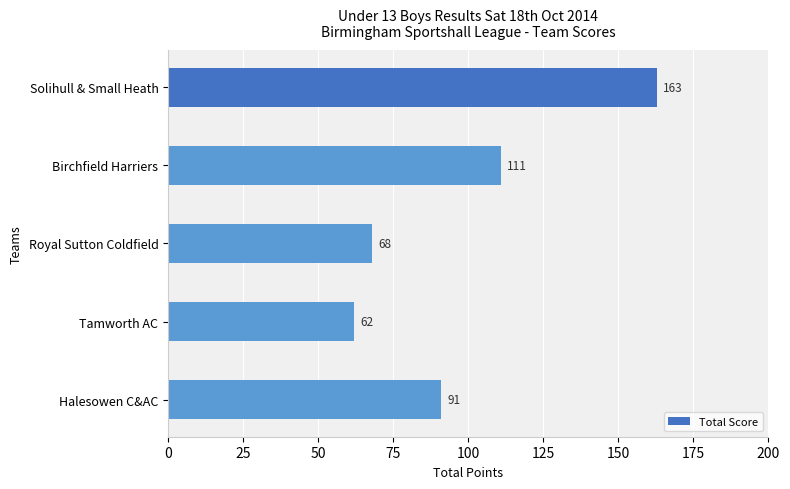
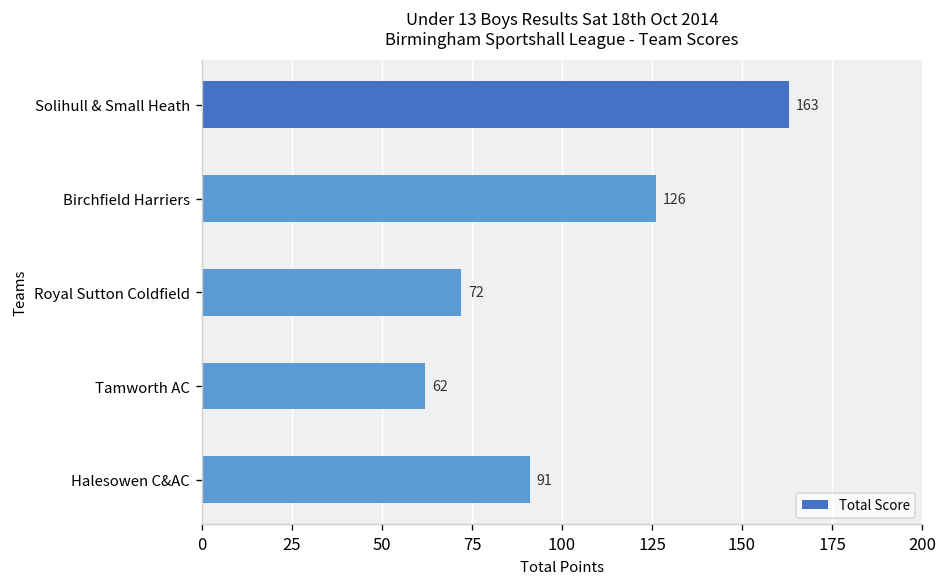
Birchfield Harriers: 111 -> 126
Royal Sutton Coldfield: 68 -> 72
